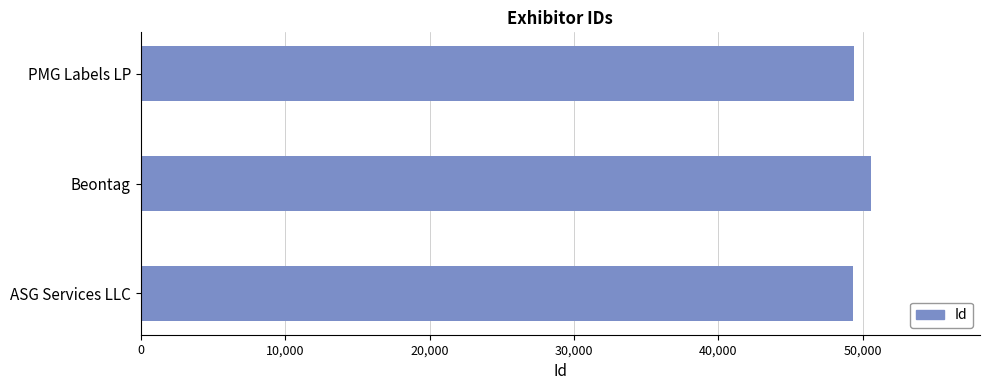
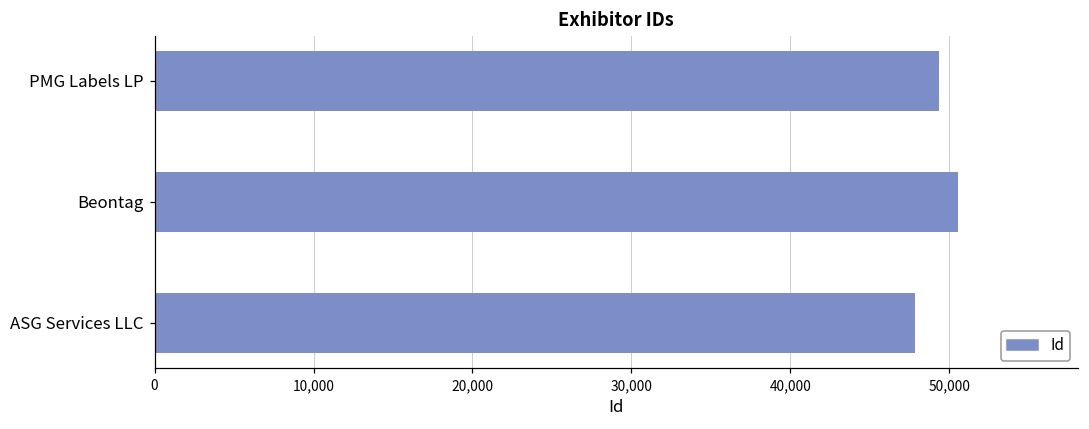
ASG Services LLC: 49,300 -> 47,800
